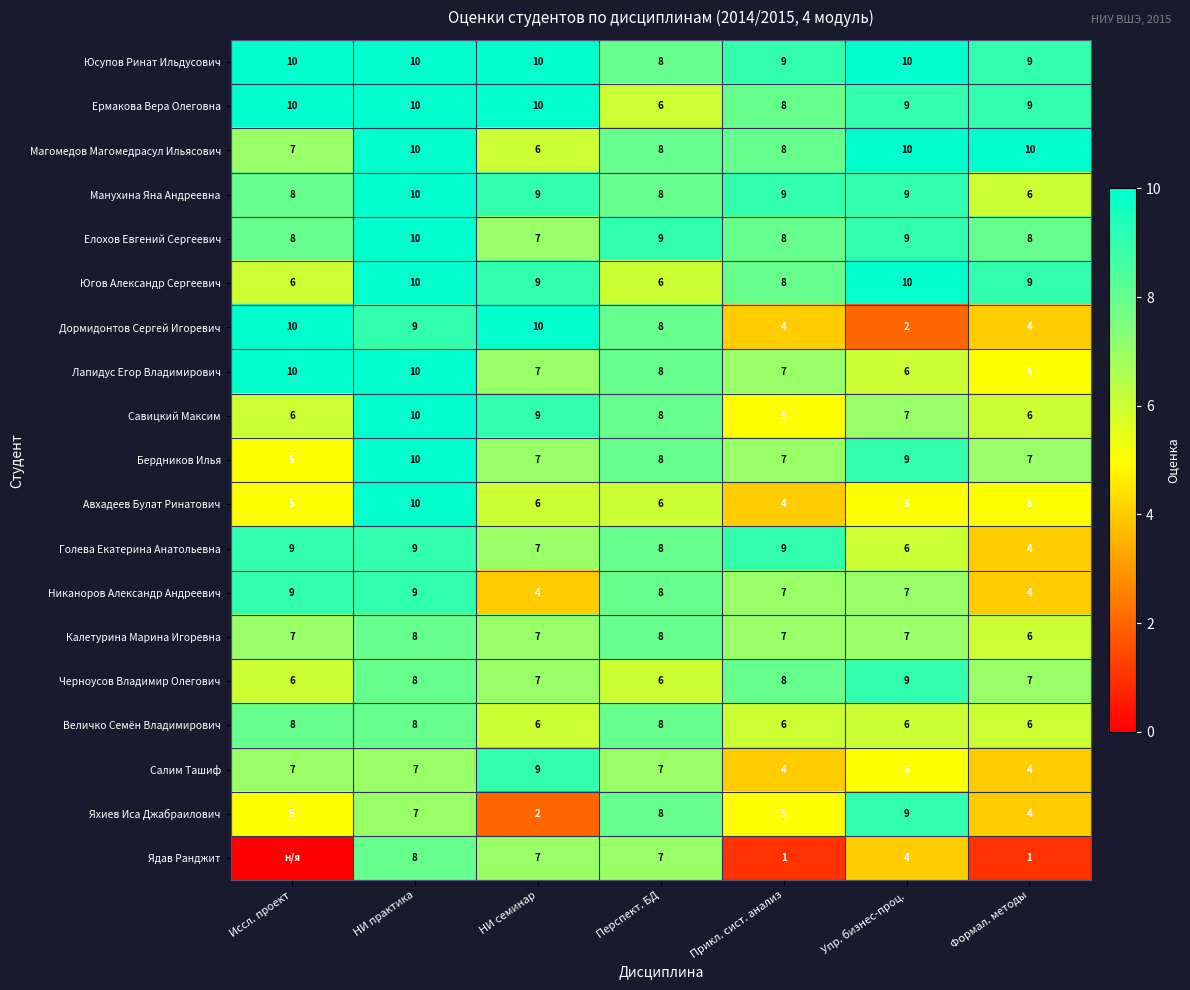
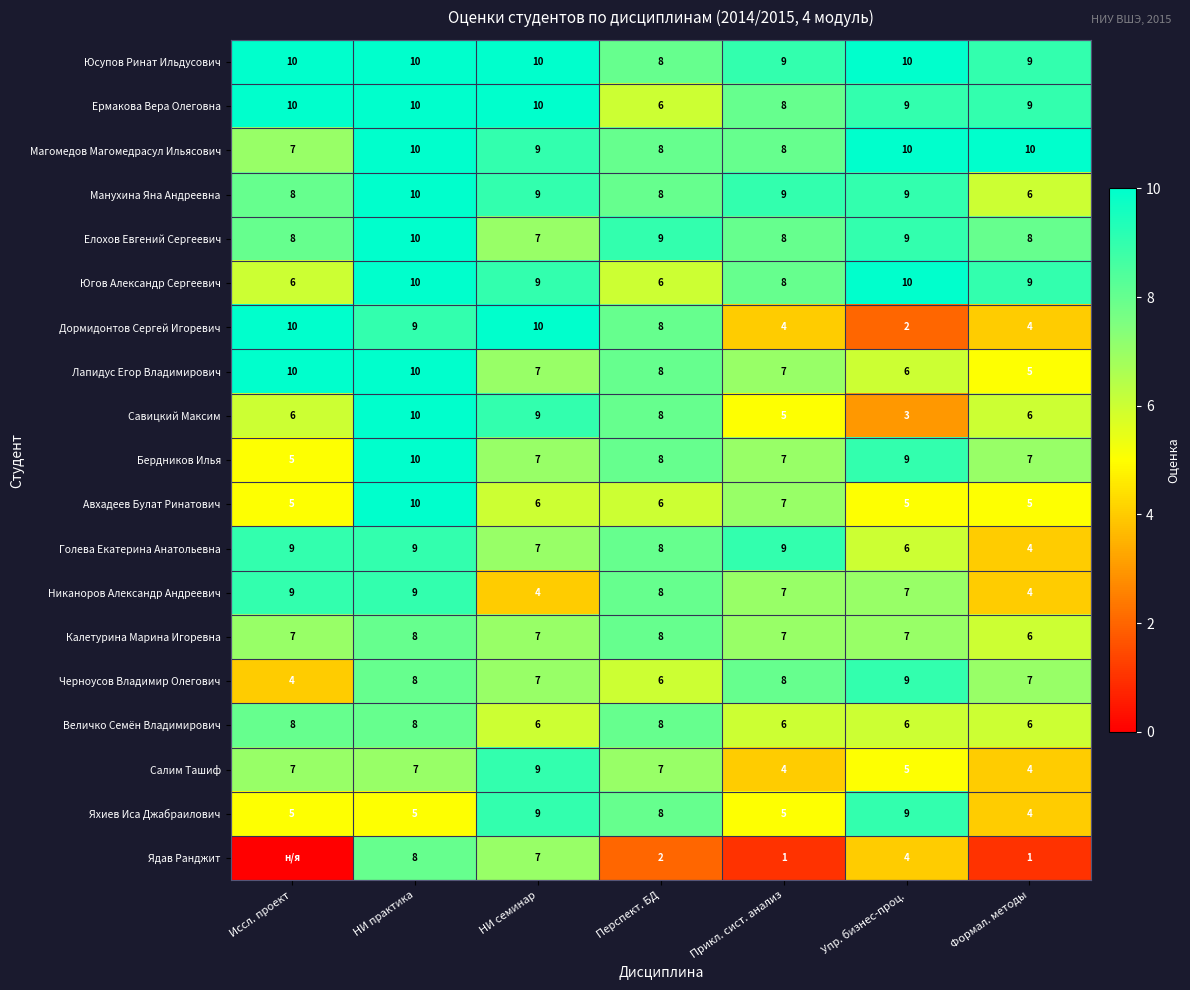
Магомедов Магомедрасул Ильясович, НИ семинар: 6 -> 9
Савицкий Максим, Упр. бизнес-проц.: 7 -> 3
Авхадеев Булат Ринатович, Прикл. сист. анализ: 4 -> 7
Черноусов Владимир Олегович, Иссл. проект: 6 -> 4
Яхиев Иса Джабраилович, НИ практика: 7 -> 5
Яхиев Иса Джабраилович, НИ семинар: 2 -> 9
Ядав Ранджит, Перспект. БД: 7 -> 2
